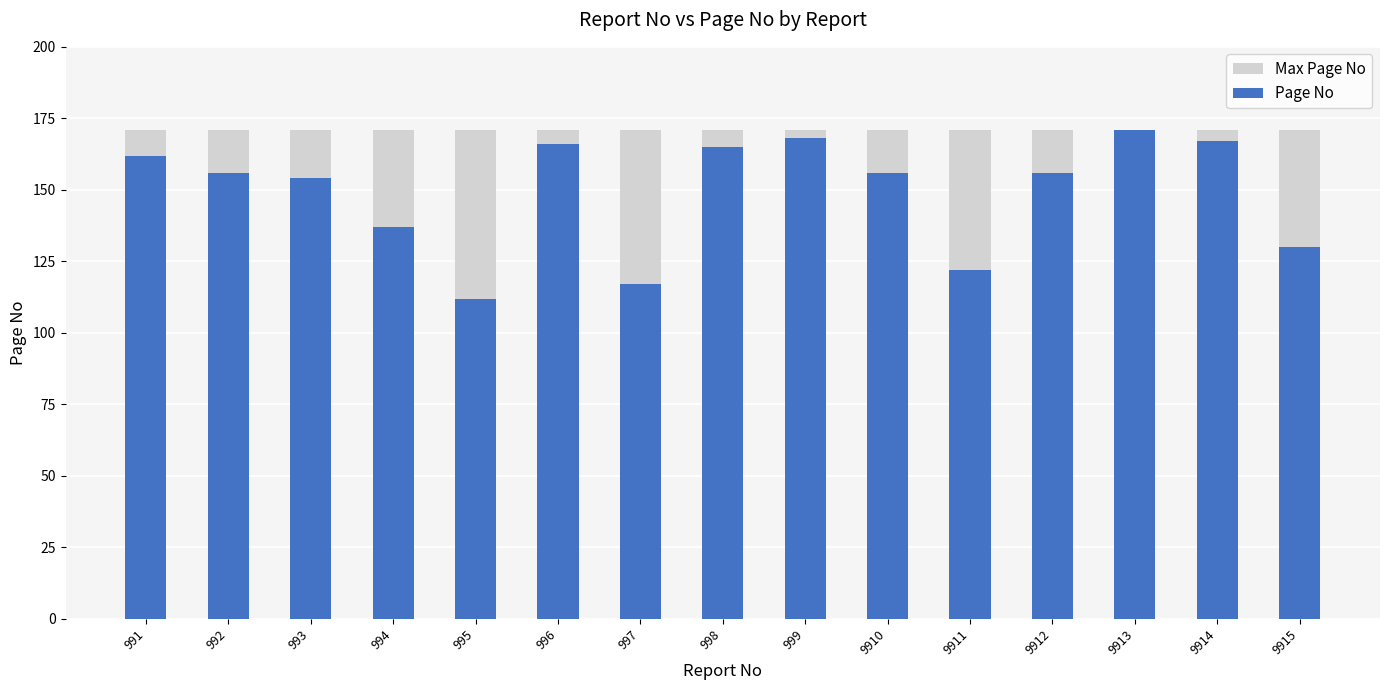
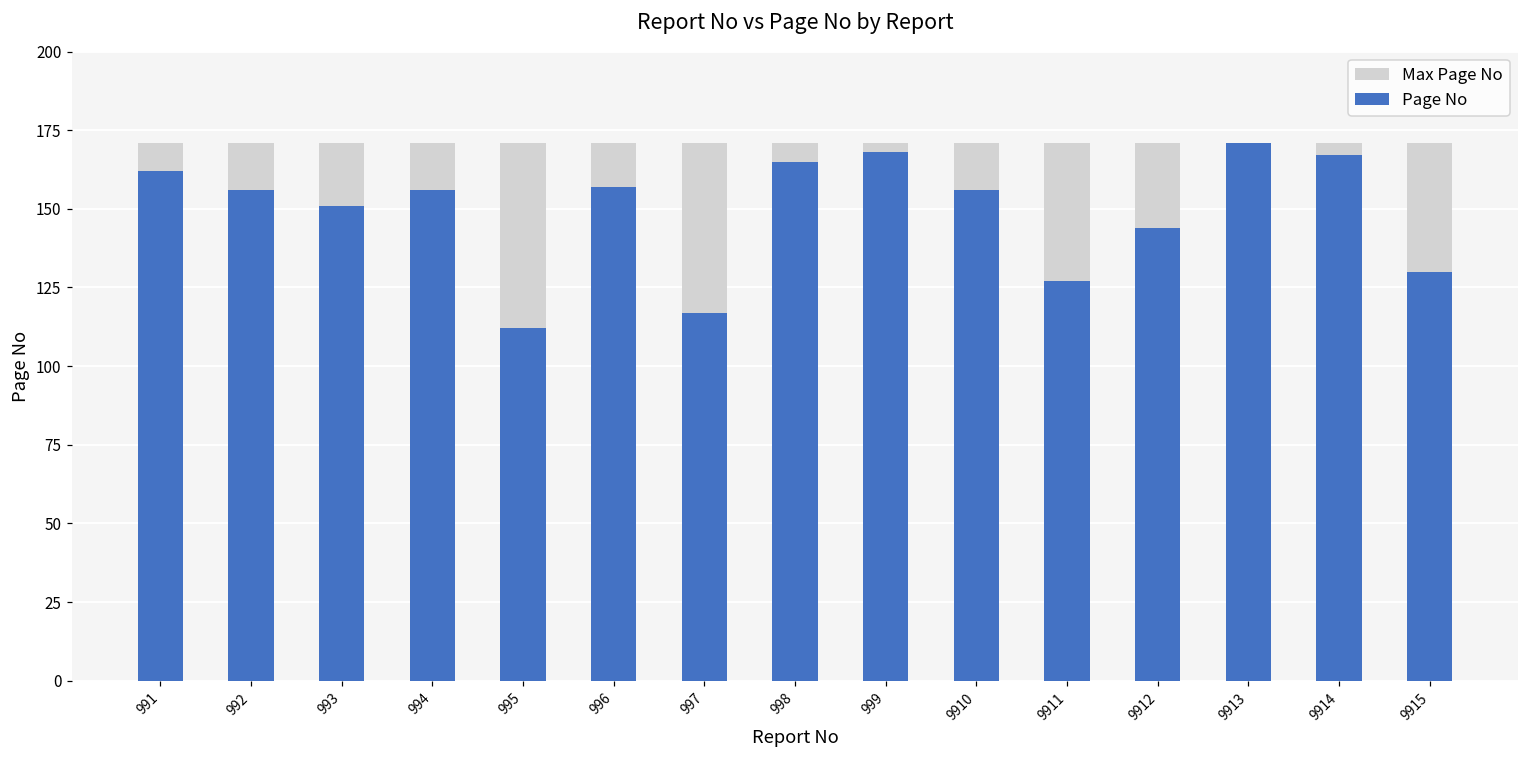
Page No, 993: 154 -> 151
Page No, 994: 137 -> 156
Page No, 996: 166 -> 157
Page No, 9911: 122 -> 127
Page No, 9912: 156 -> 144
